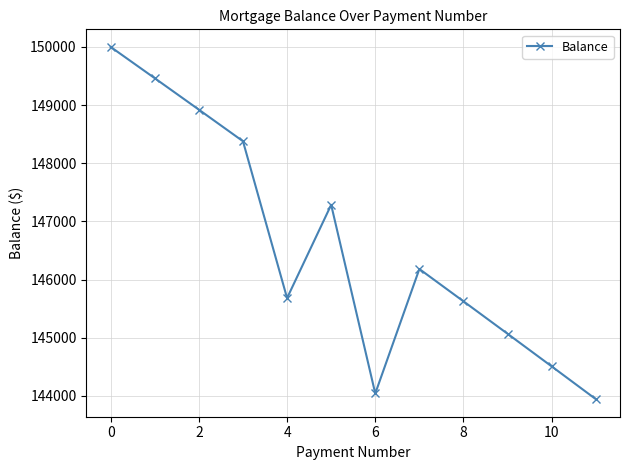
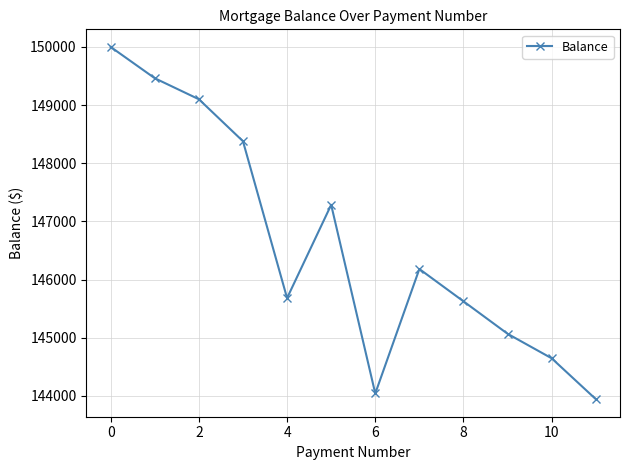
2: 148900 -> 149100
10: 144500 -> 144600
